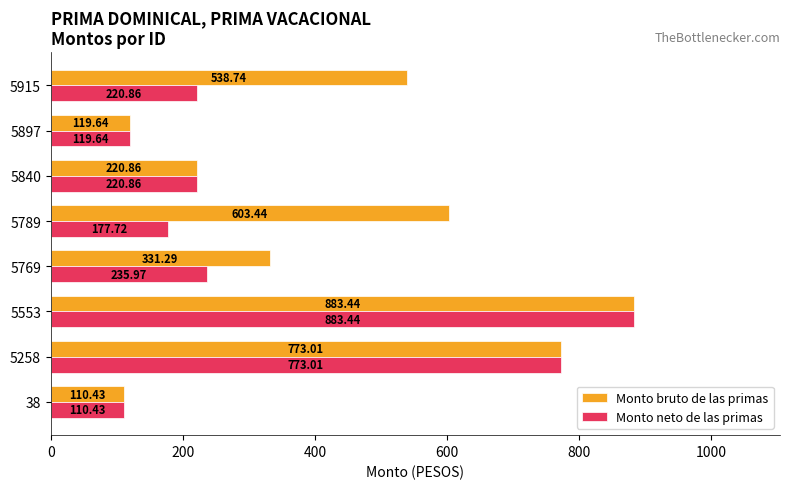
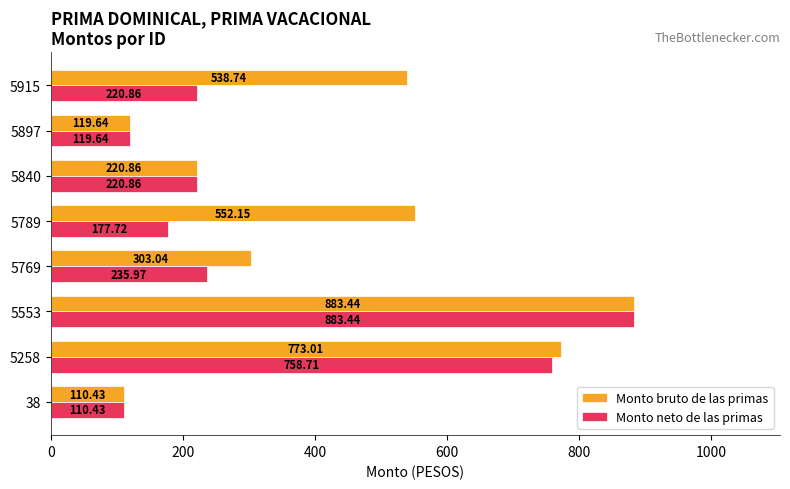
Monto bruto de las primas, 5789: 603.44 -> 552.15
Monto bruto de las primas, 5769: 331.29 -> 303.04
Monto neto de las primas, 5258: 773.01 -> 758.71
